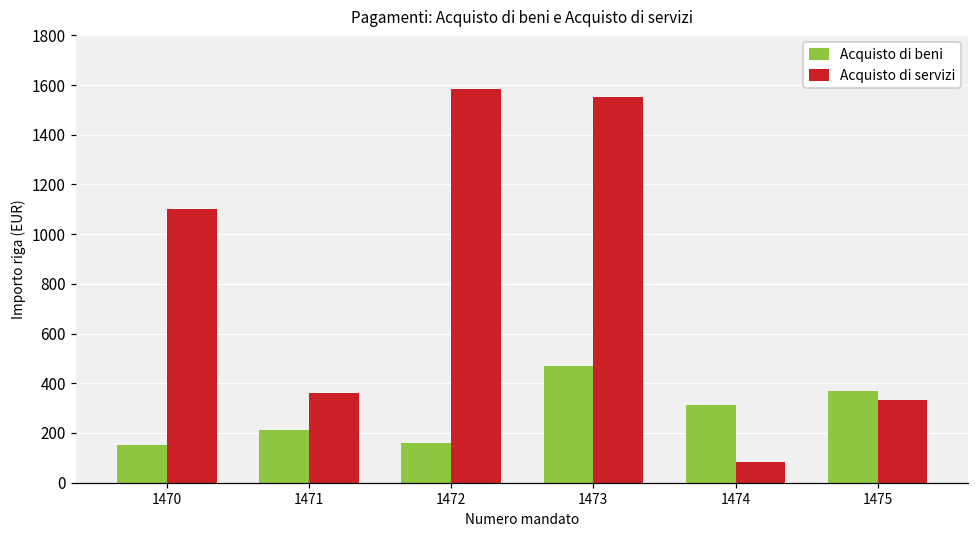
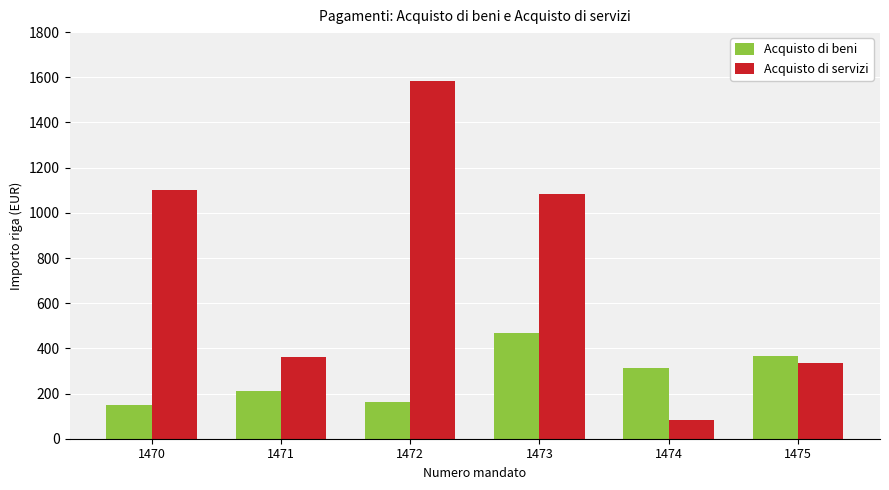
Acquisto di servizi, 1473: 1550 -> 1080
